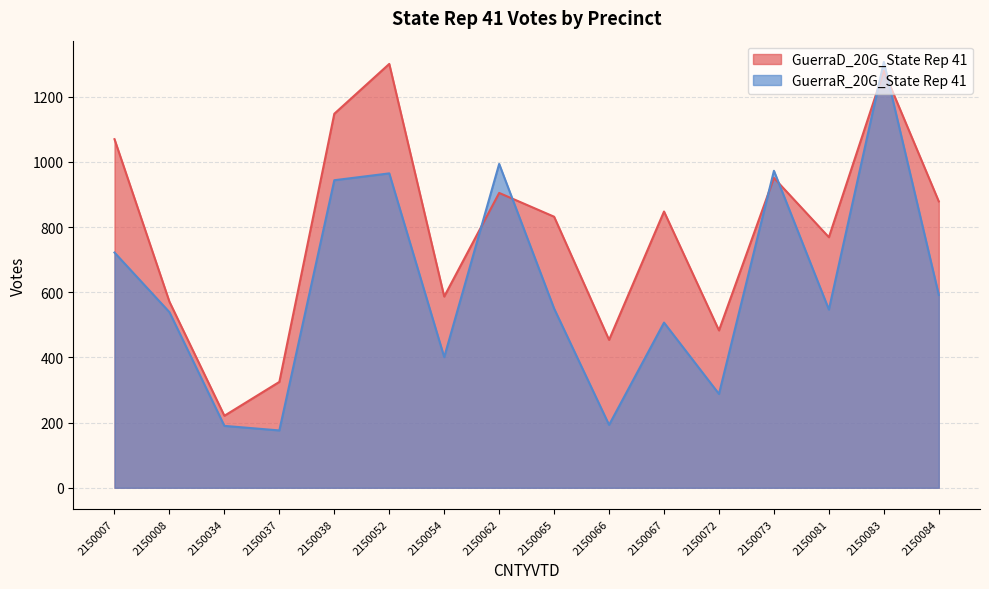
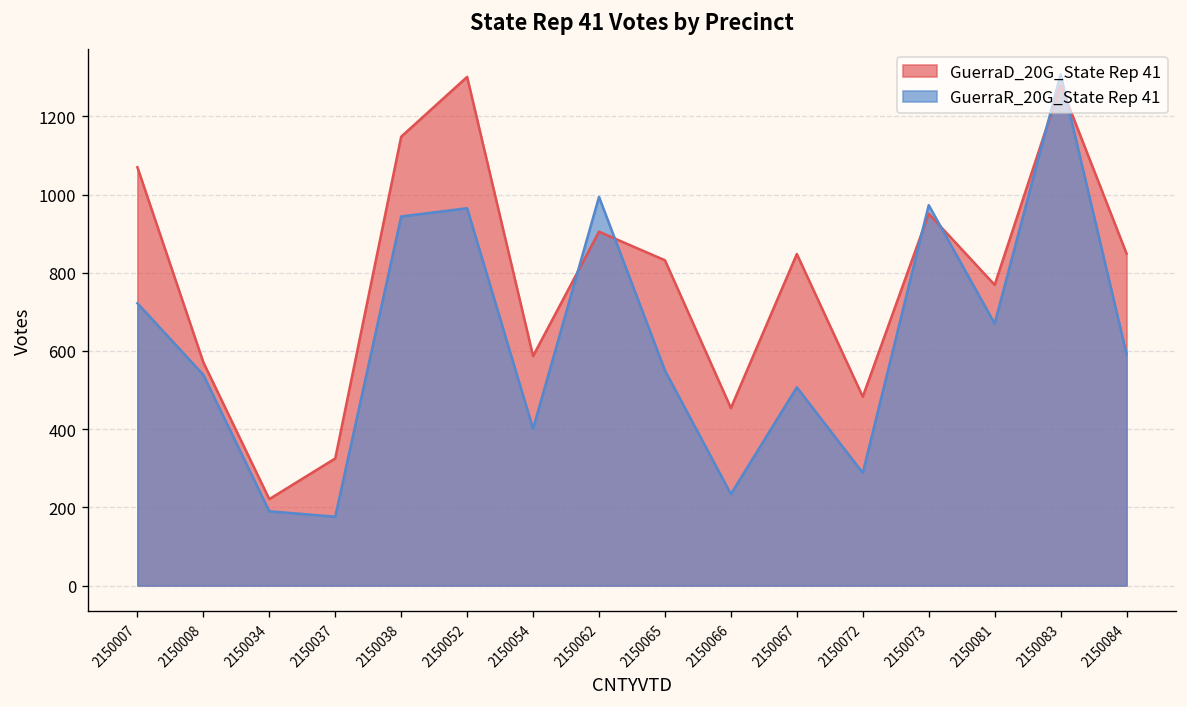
GuerraR_20G_State Rep 41, 2150066: 190 -> 230
GuerraR_20G_State Rep 41, 2150081: 550 -> 670
GuerraD_20G_State Rep 41, 2150084: 880 -> 850
